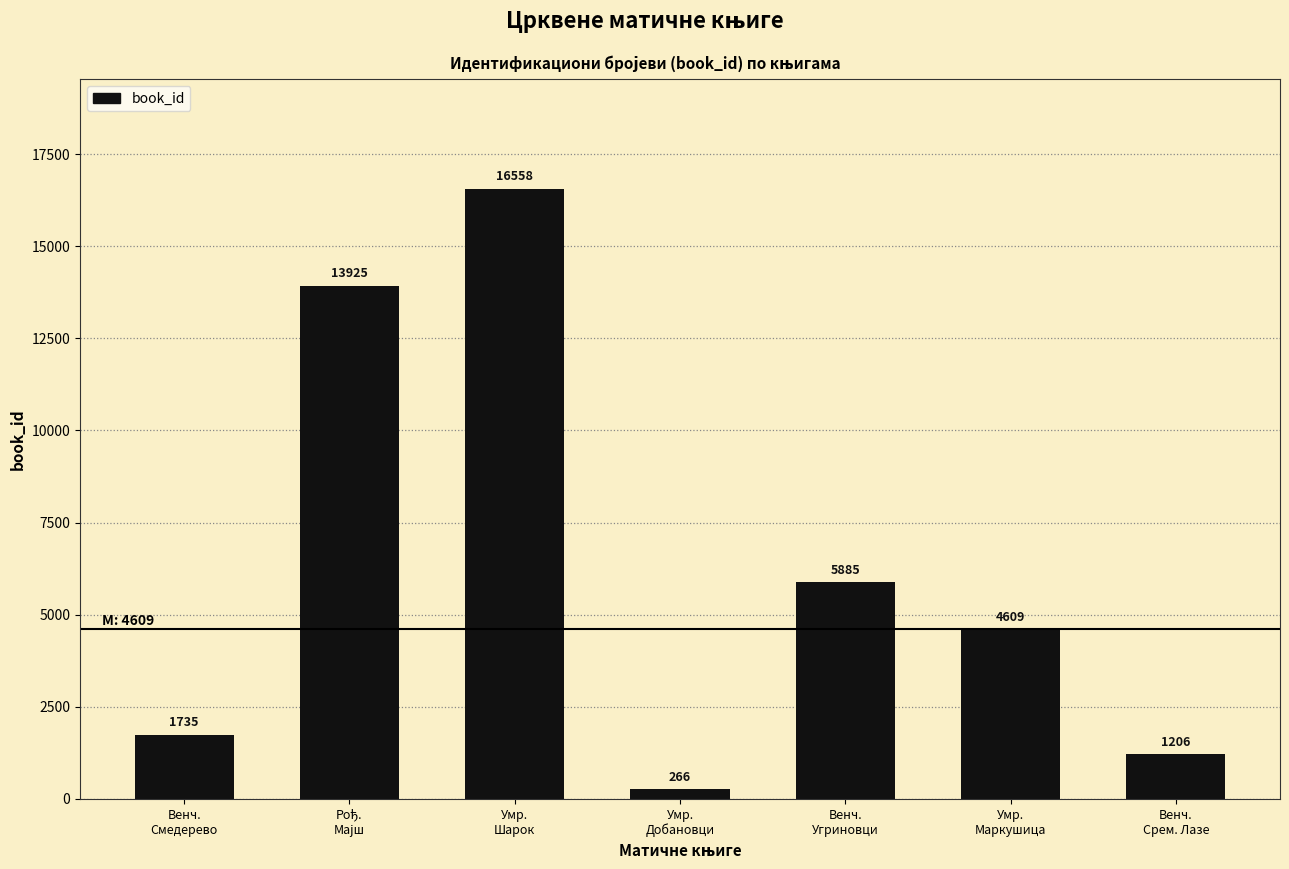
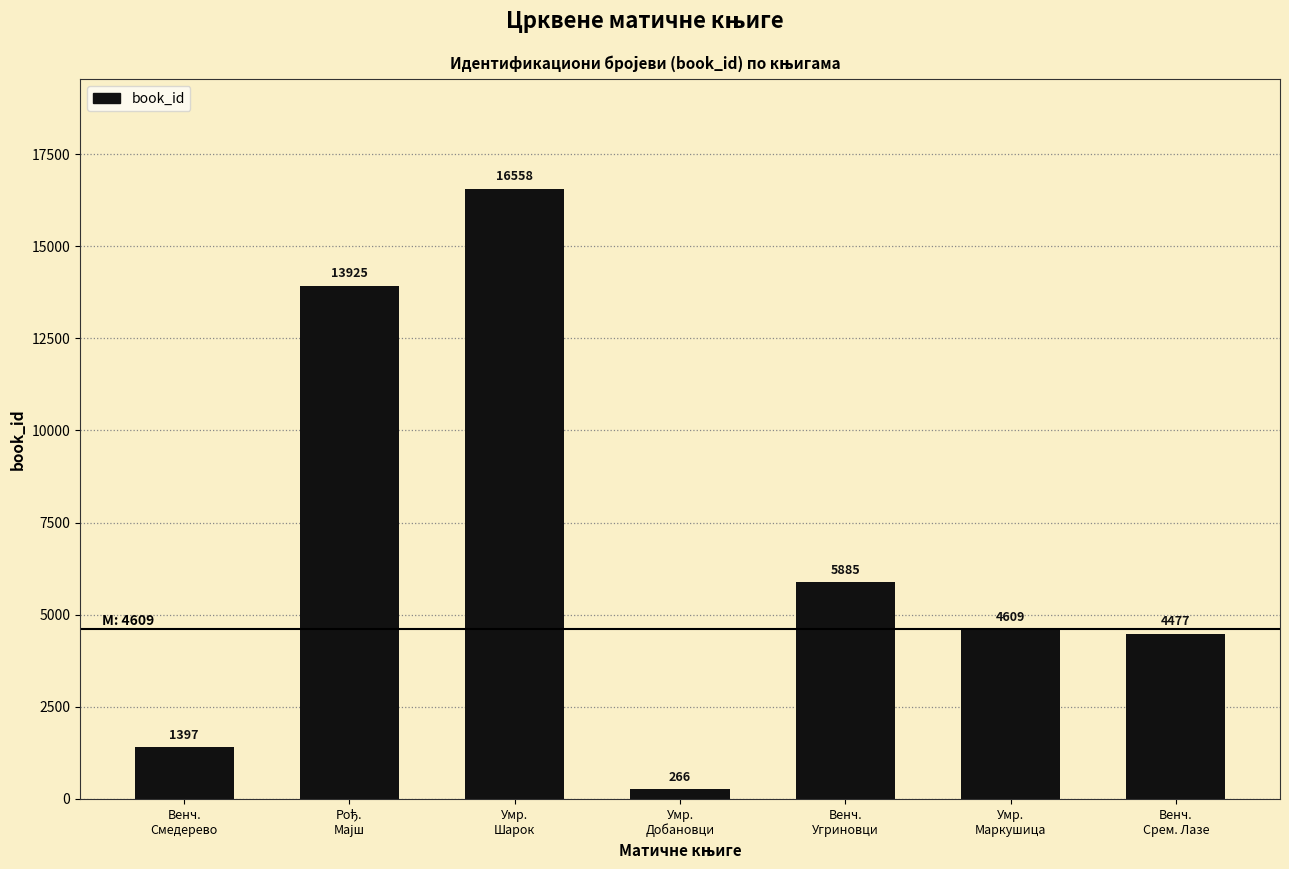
Венч. Смедерево: 1735 -> 1397
Венч. Срем. Лазе: 1206 -> 4477
